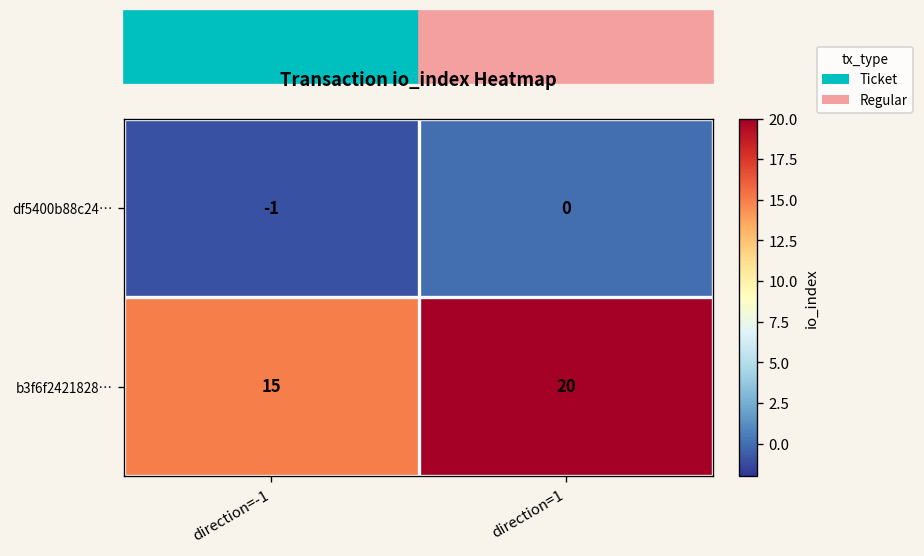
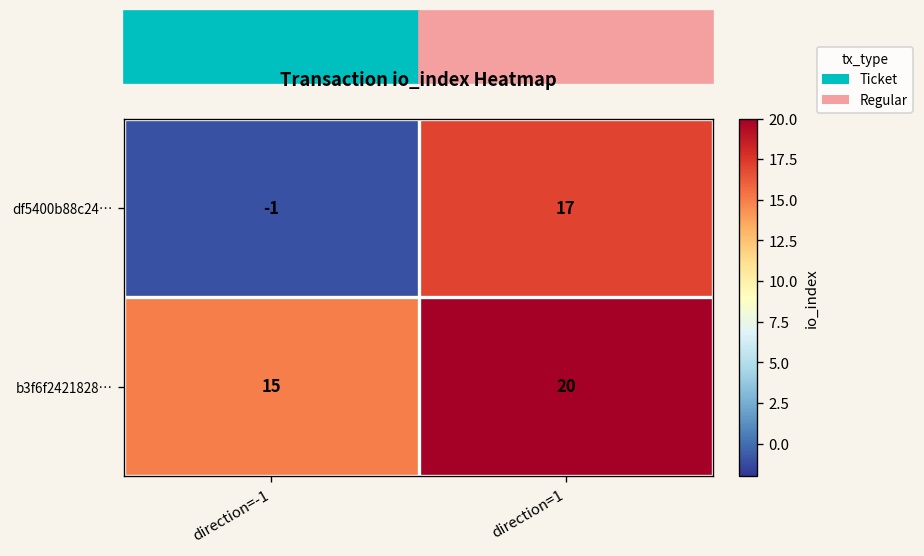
df5400b88c24…, direction=1: 0 -> 17
